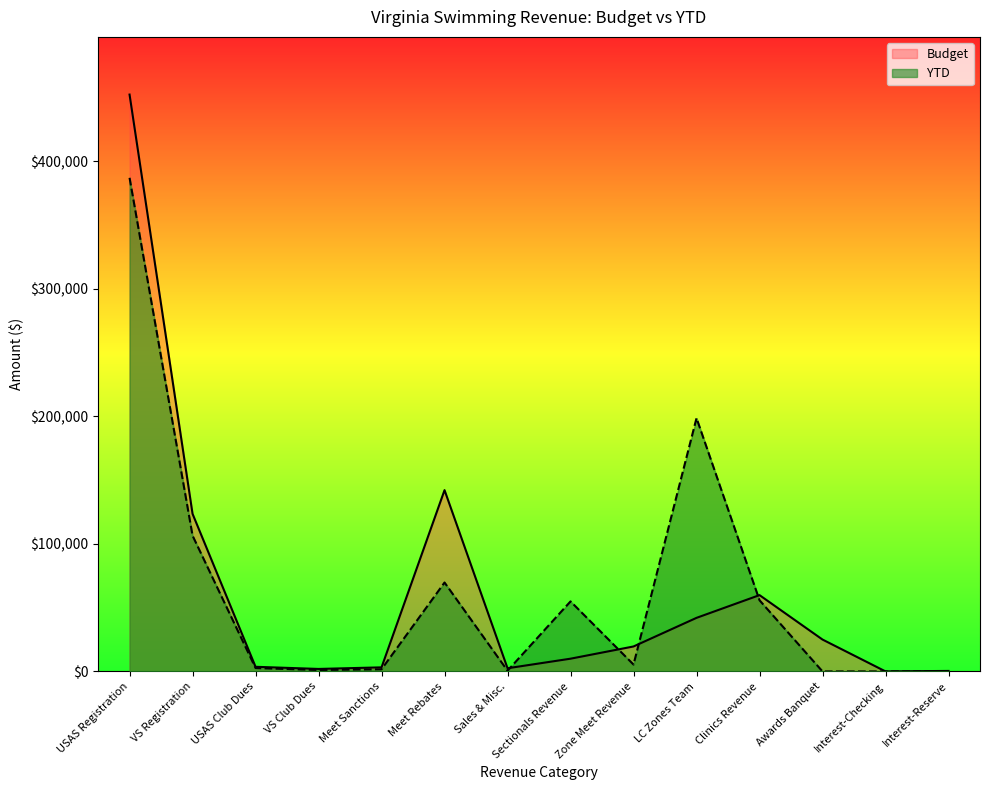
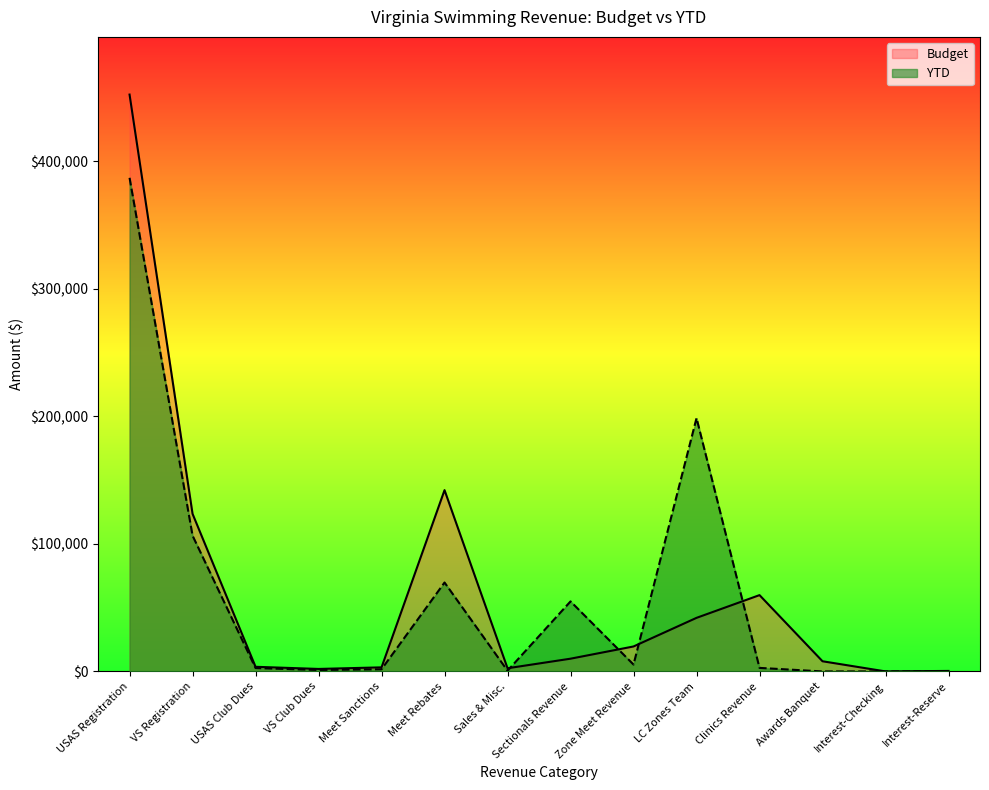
YTD, Clinics Revenue: $56,000 -> $3,000
Budget, Awards Banquet: $25,000 -> $8,000
